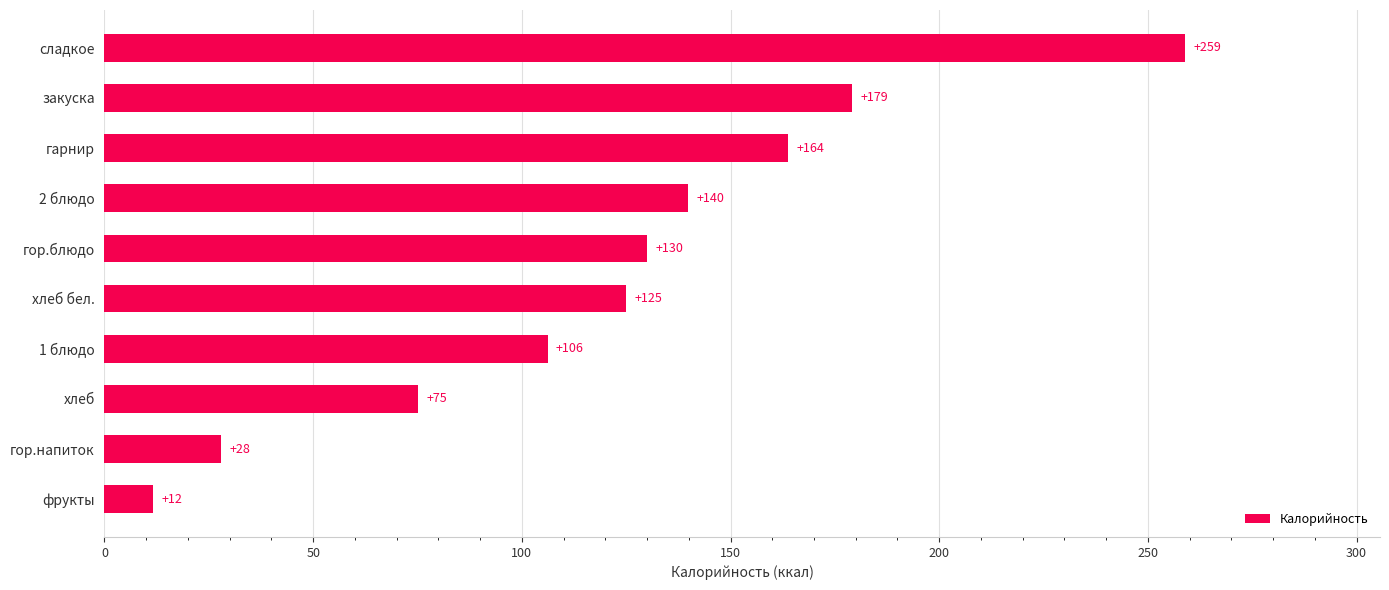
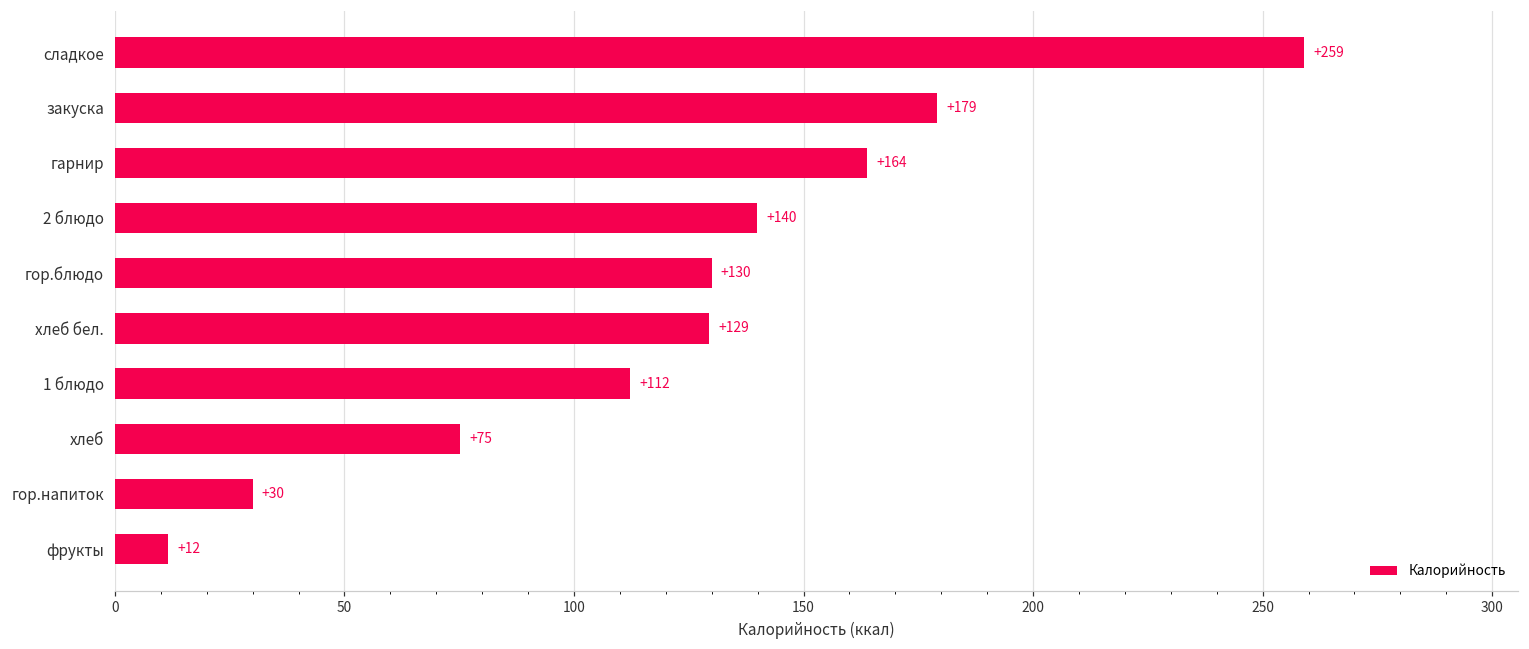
хлеб бел.: +125 -> +129
1 блюдо: +106 -> +112
гор.напиток: +28 -> +30
